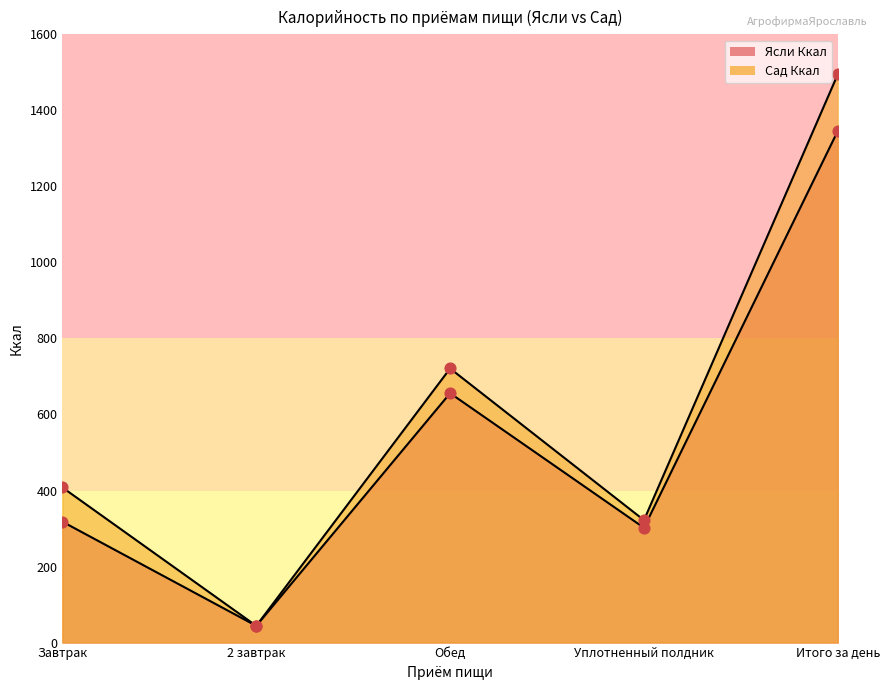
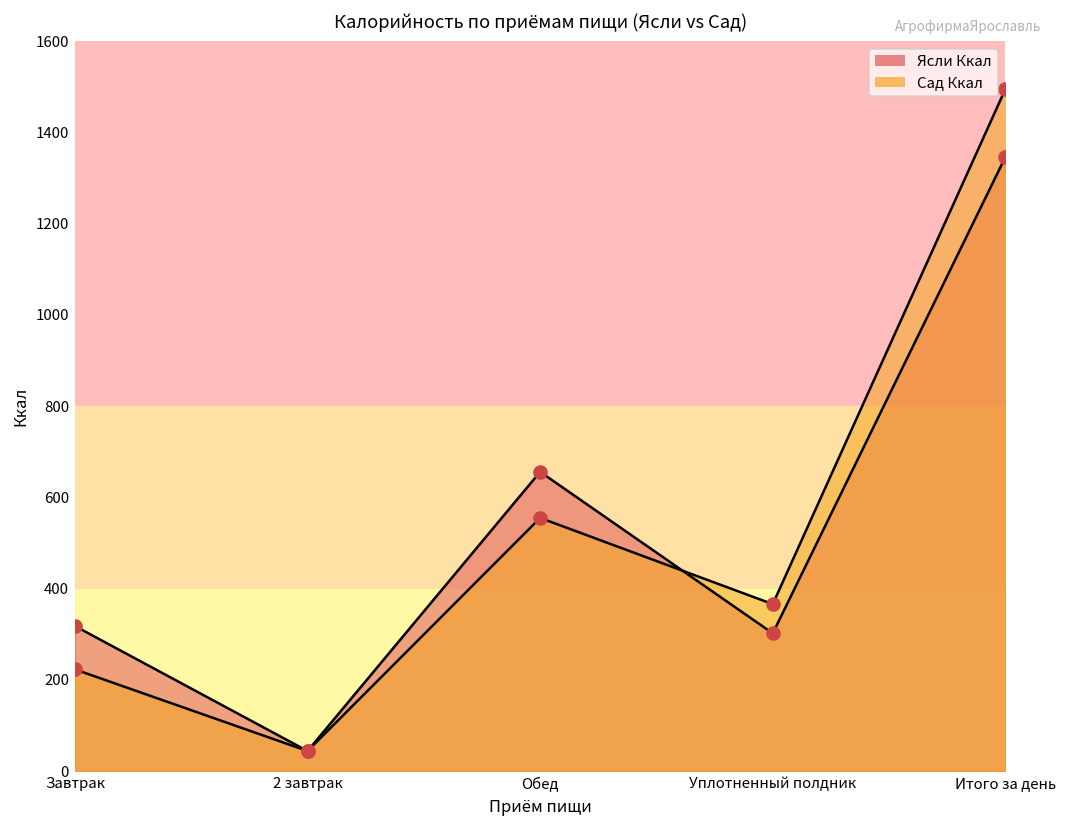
Сад Ккал, Завтрак: 410 -> 220
Сад Ккал, Обед: 720 -> 560
Сад Ккал, Уплотненный полдник: 320 -> 370
